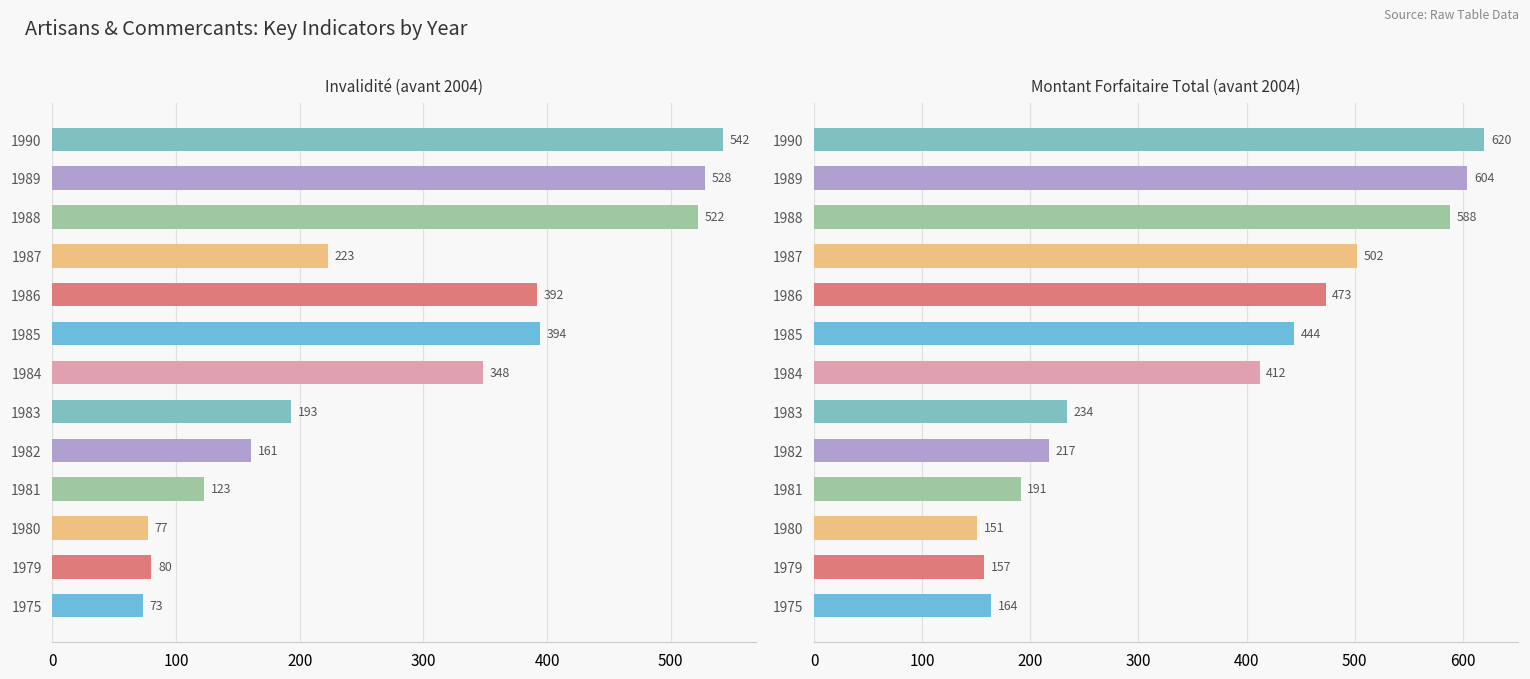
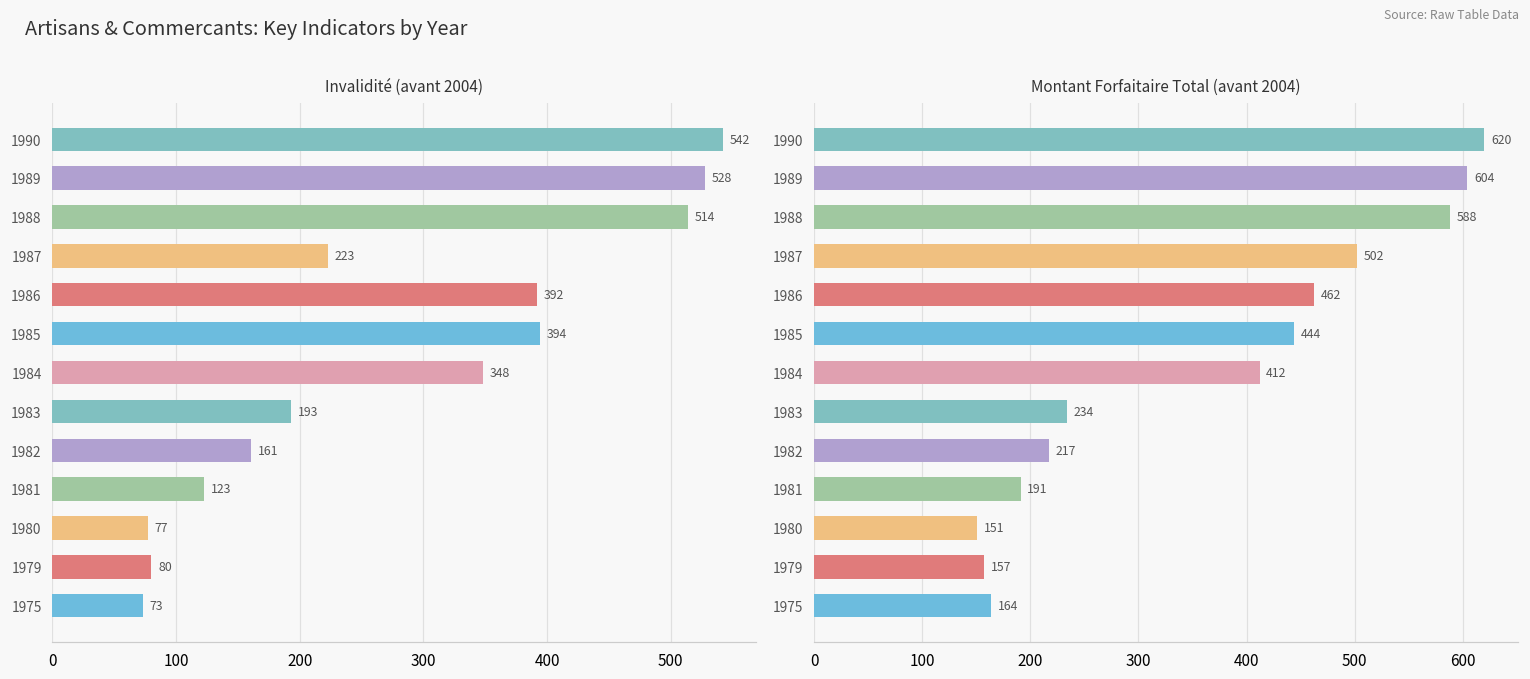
Invalidité (avant 2004), 1988: 522 -> 514
Montant Forfaitaire Total (avant 2004), 1986: 473 -> 462
